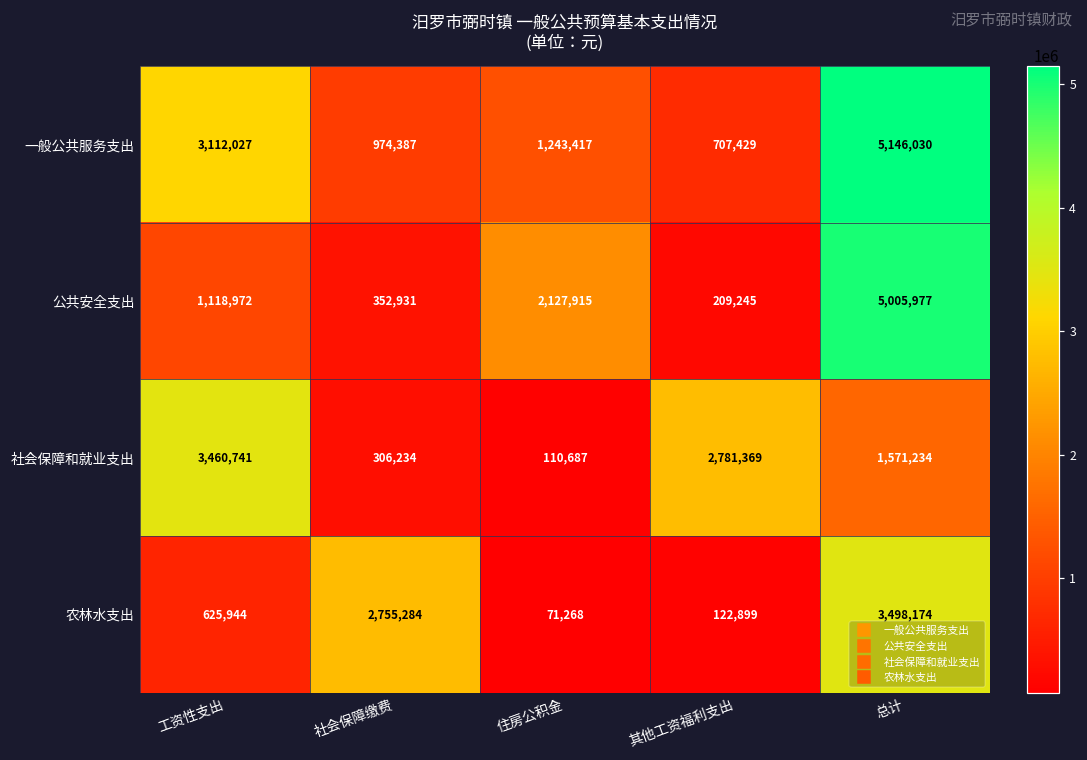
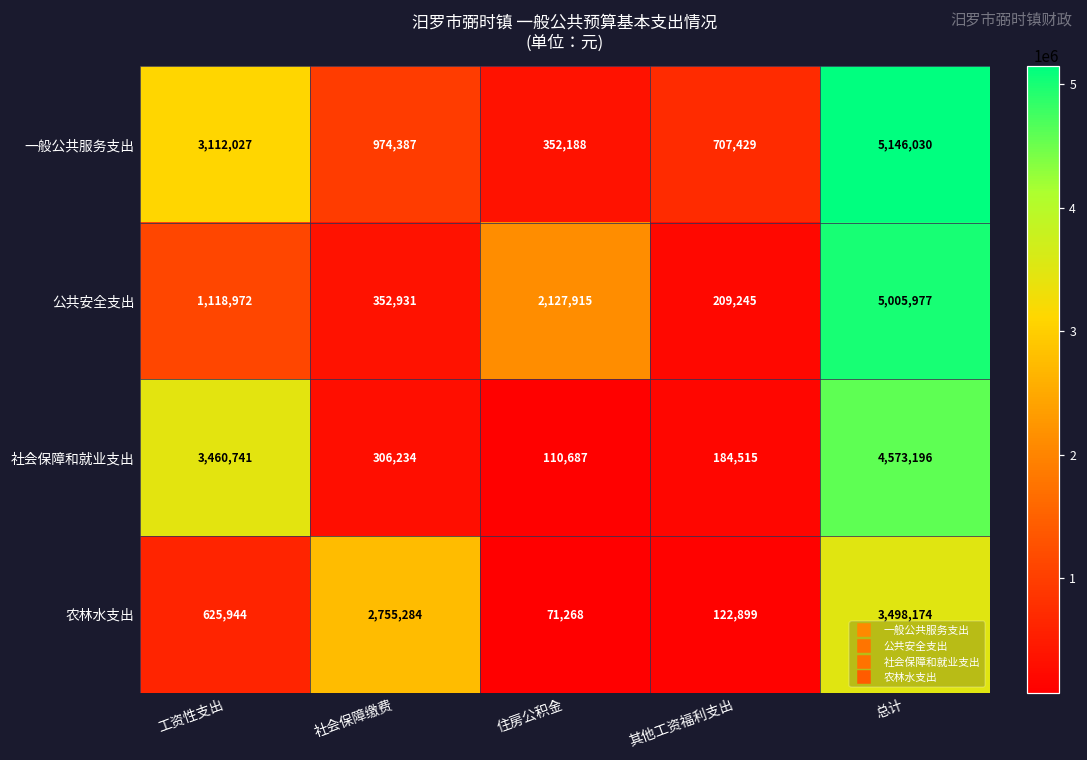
一般公共服务支出, 住房公积金: 1,243,417 -> 352,188
社会保障和就业支出, 其他工资福利支出: 2,781,369 -> 184,515
社会保障和就业支出, 总计: 1,571,234 -> 4,573,196
